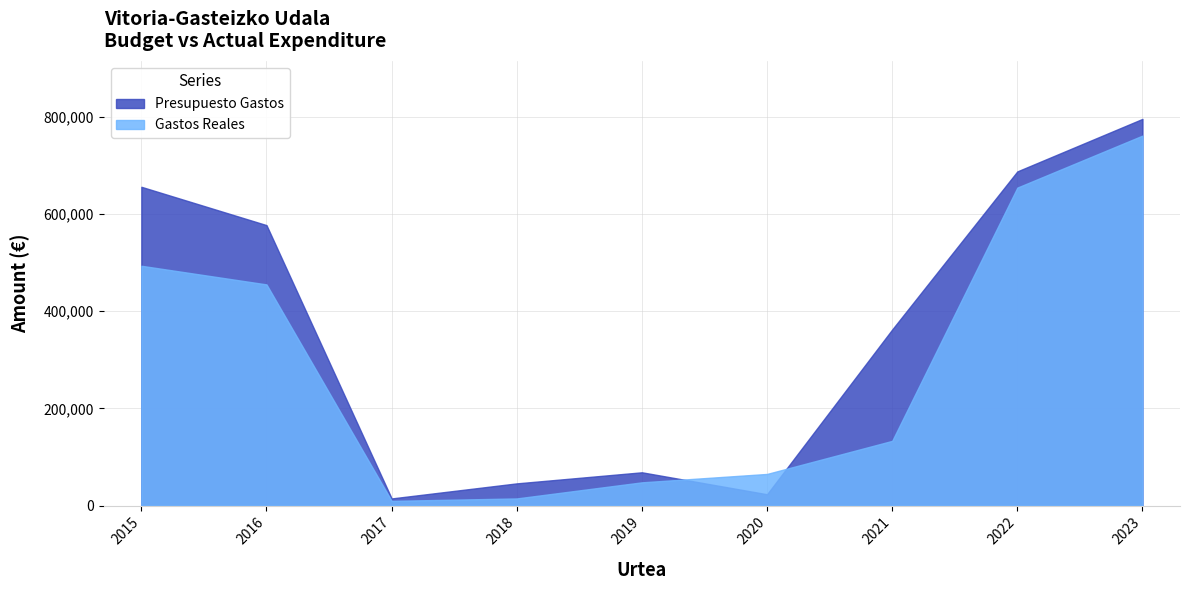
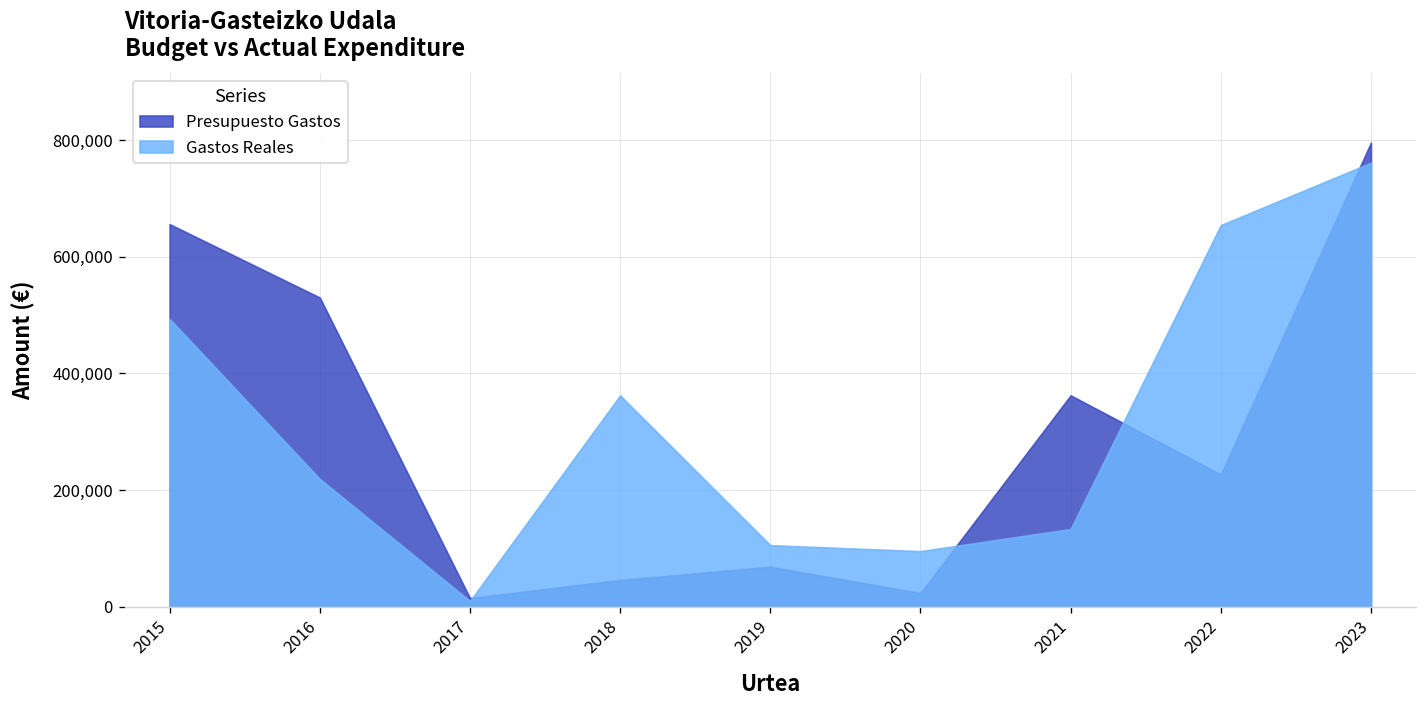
Presupuesto Gastos, 2016: 580,000 -> 530,000
Gastos Reales, 2016: 460,000 -> 220,000
Gastos Reales, 2018: 10,000 -> 360,000
Gastos Reales, 2019: 50,000 -> 110,000
Gastos Reales, 2020: 70,000 -> 100,000
Presupuesto Gastos, 2022: 690,000 -> 230,000
